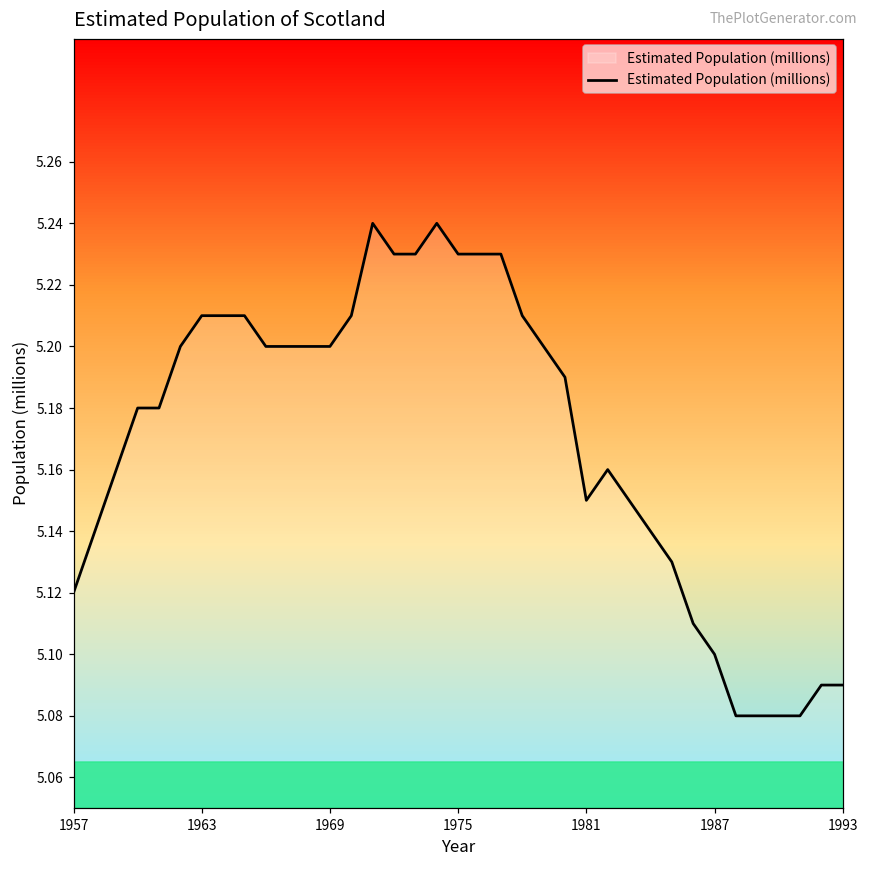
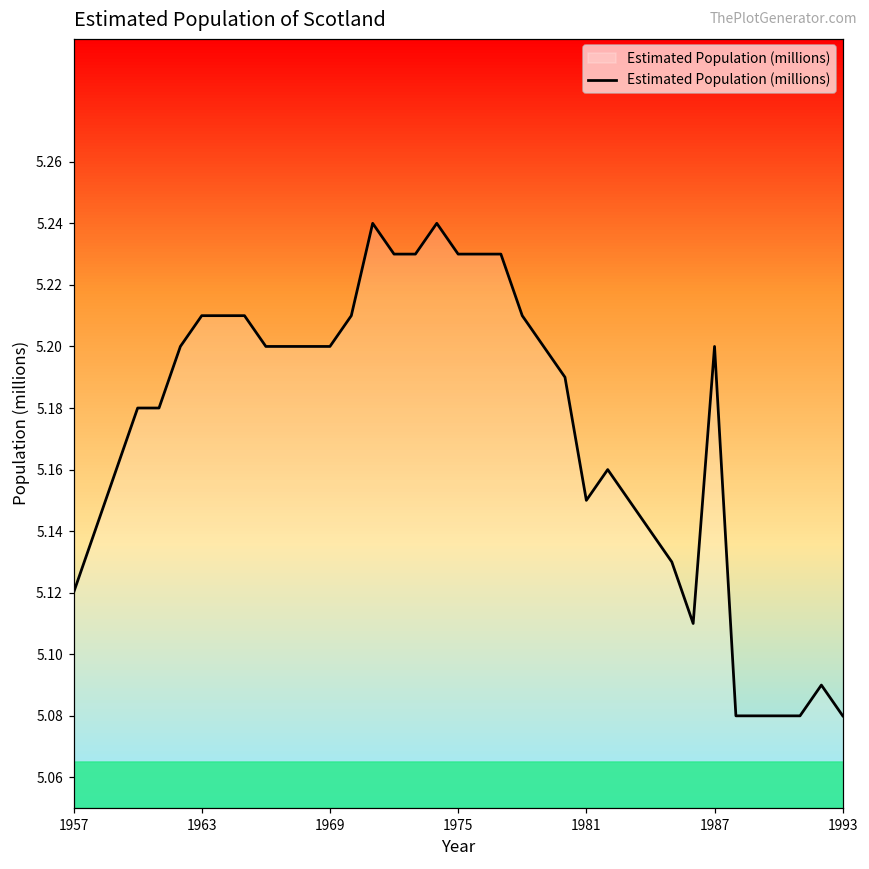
1987: 5.1 -> 5.2
1993: 5.09 -> 5.08
